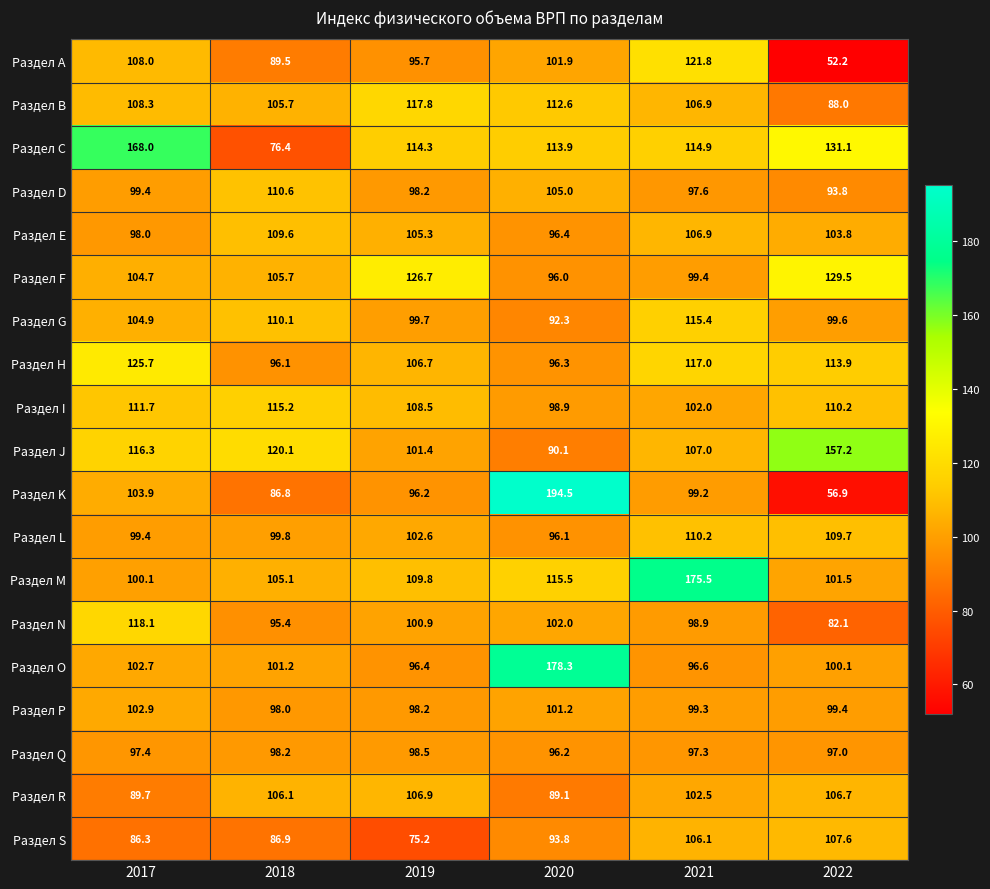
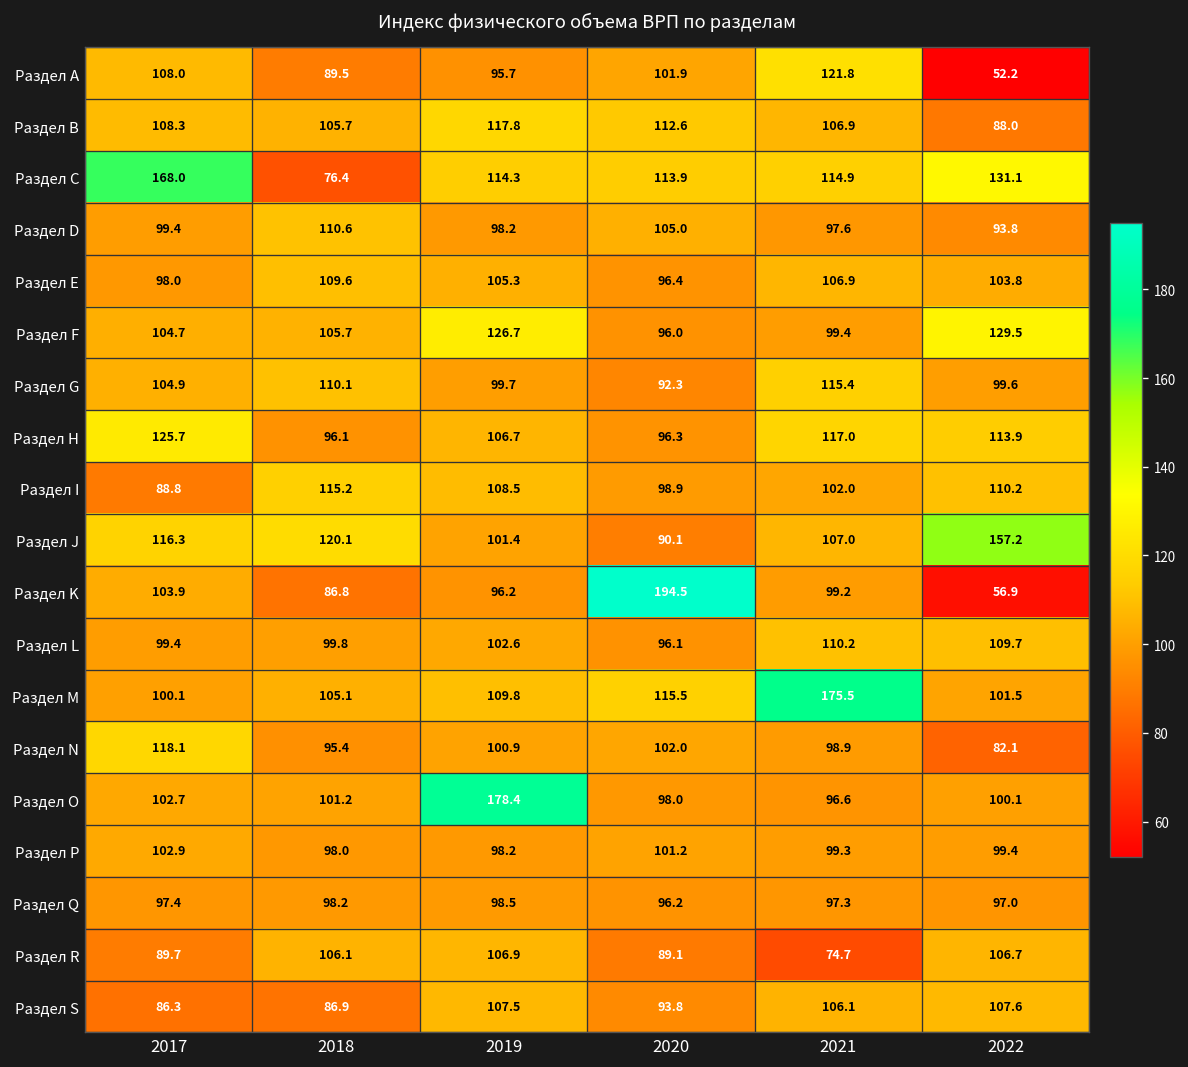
Раздел I, 2017: 111.7 -> 88.8
Раздел O, 2019: 96.4 -> 178.4
Раздел O, 2020: 178.3 -> 98.0
Раздел R, 2021: 102.5 -> 74.7
Раздел S, 2019: 75.2 -> 107.5
